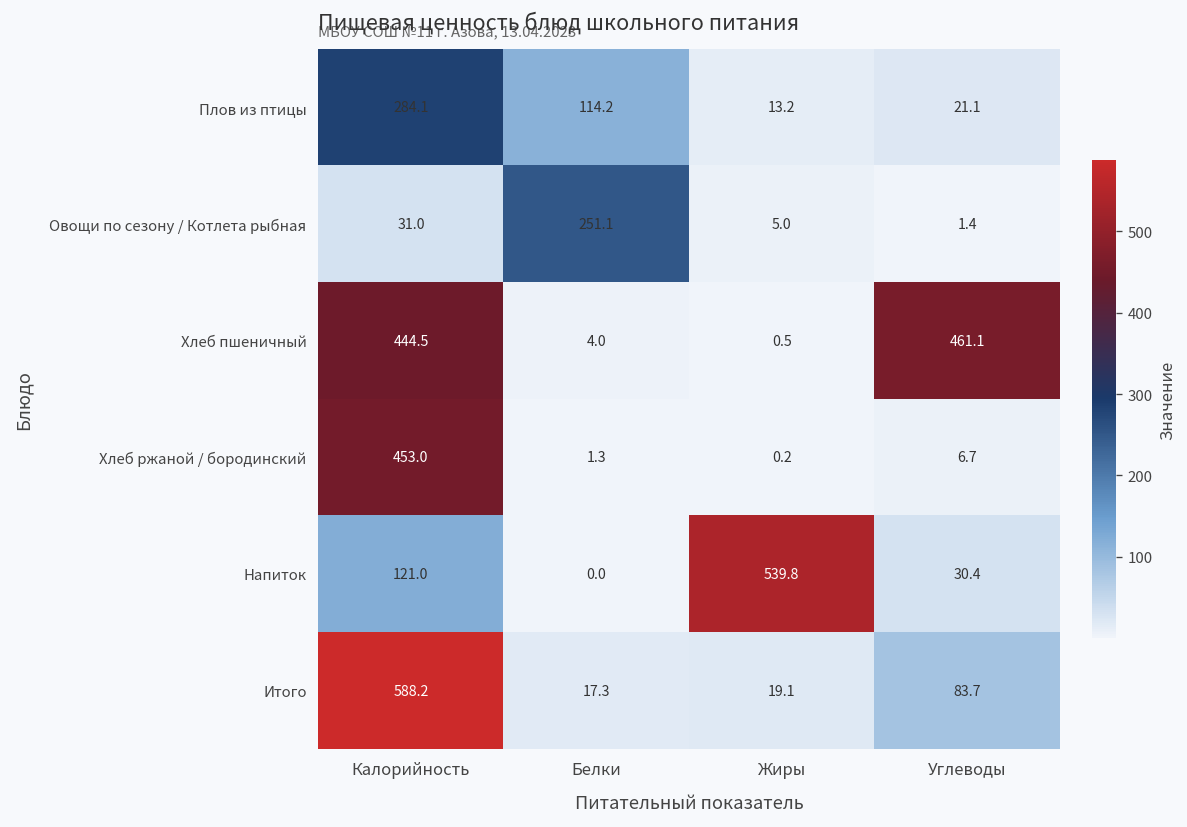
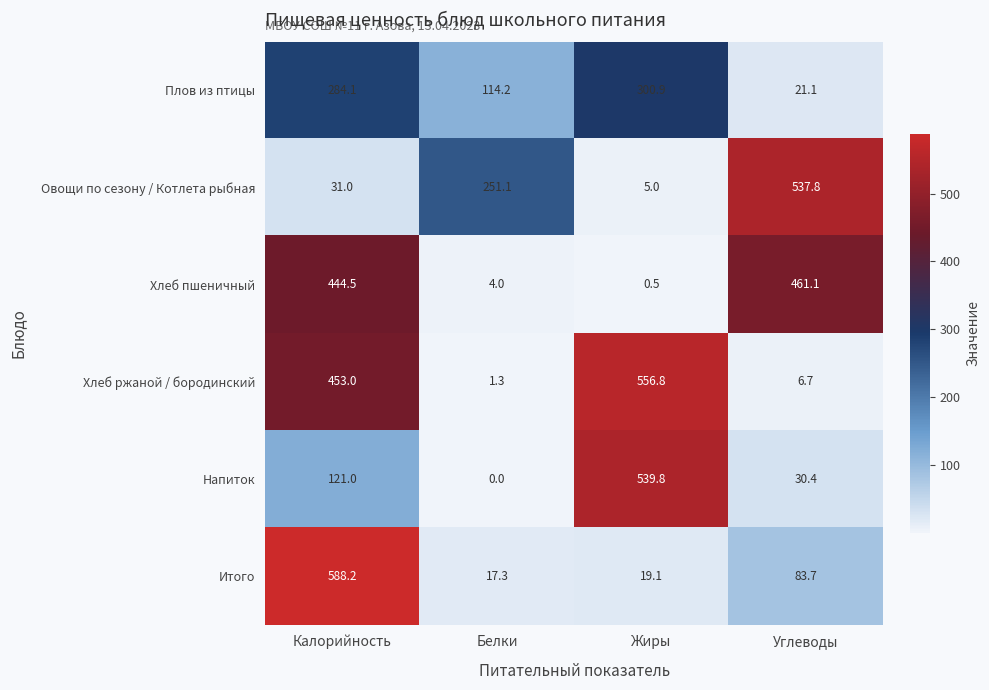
Плов из птицы, Жиры: 13.2 -> 300.9
Овощи по сезону / Котлета рыбная, Углеводы: 1.4 -> 537.8
Хлеб ржаной / бородинский, Жиры: 0.2 -> 556.8
